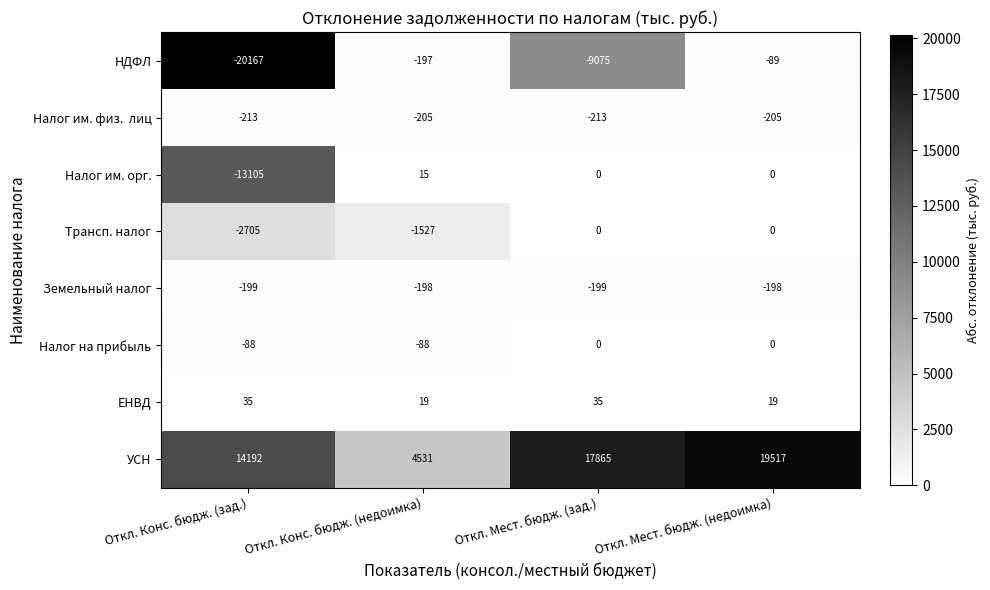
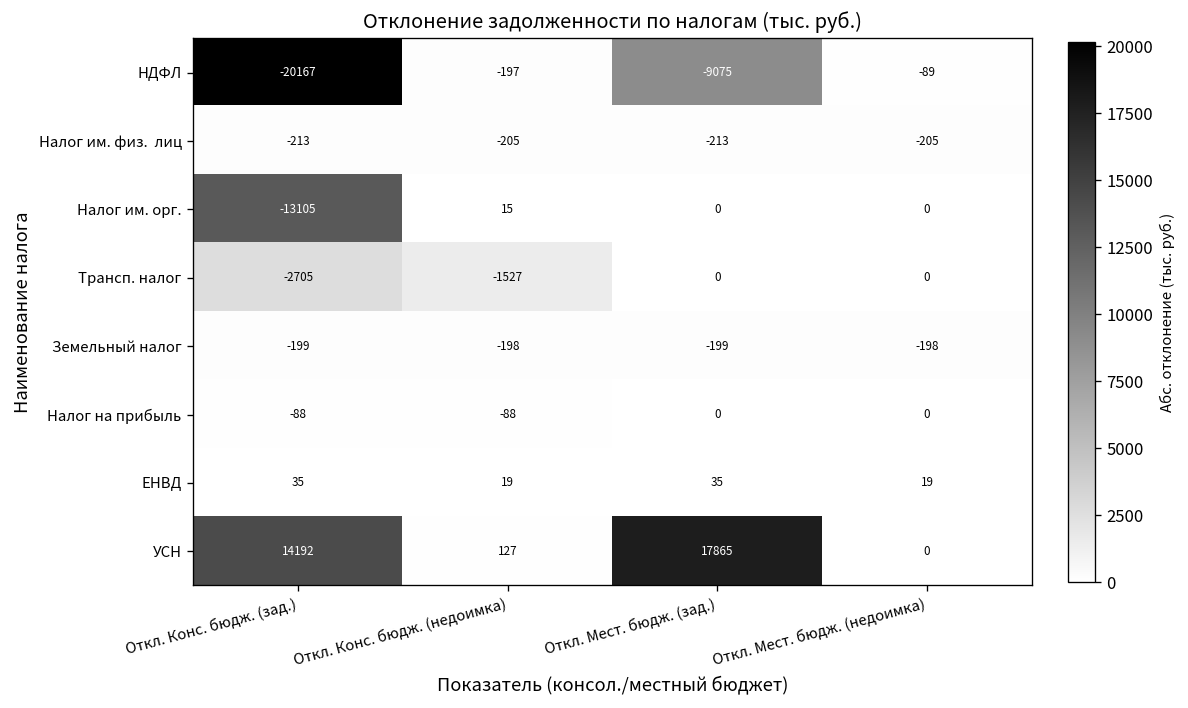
УСН, Откл. Конс. бюдж. (недоимка): 4531 -> 127
УСН, Откл. Мест. бюдж. (недоимка): 19517 -> 0
